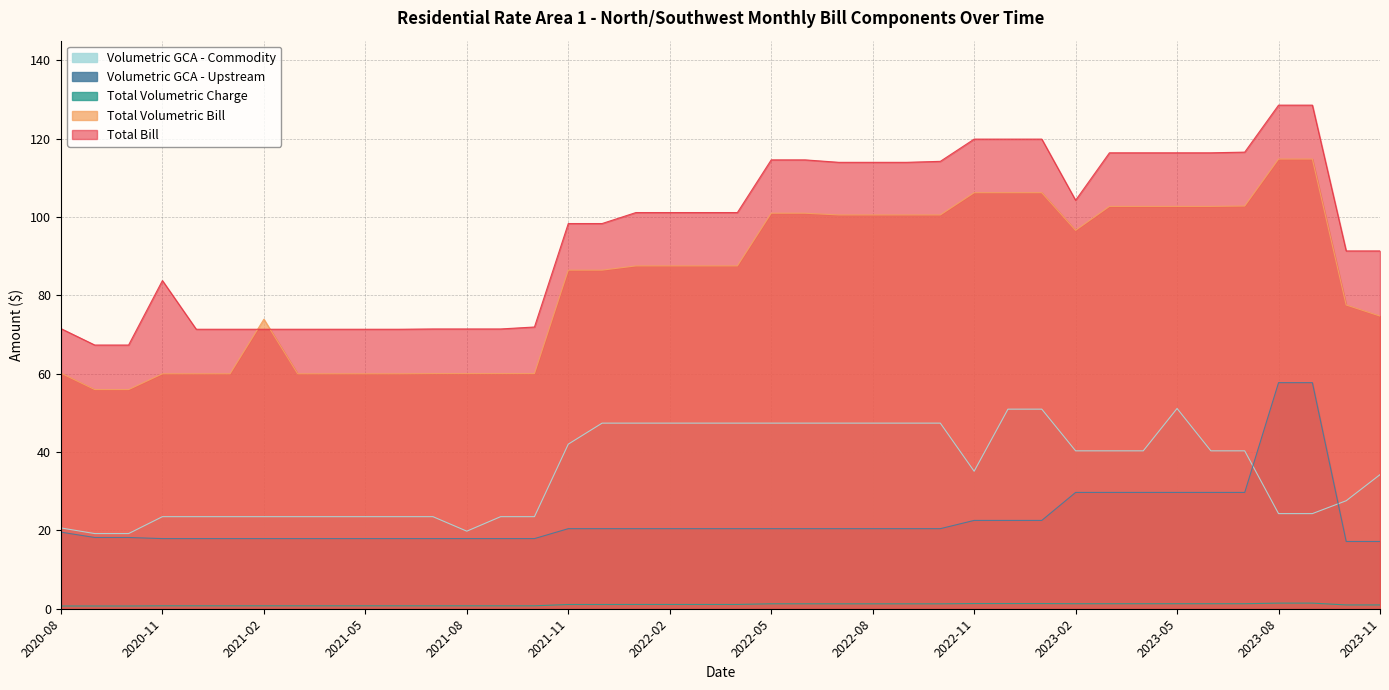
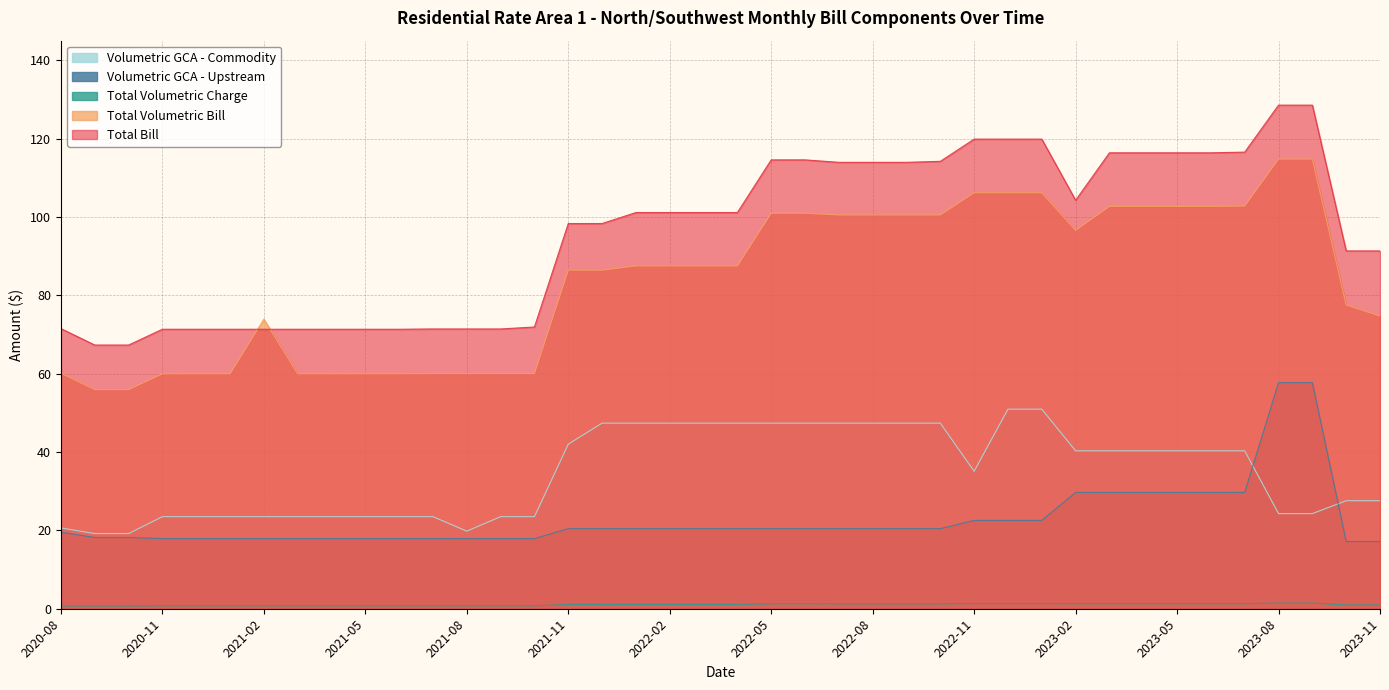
Total Bill, 2020-11: 84 -> 71
Volumetric GCA - Commodity, 2023-05: 51 -> 40
Volumetric GCA - Commodity, 2023-11: 34 -> 28
